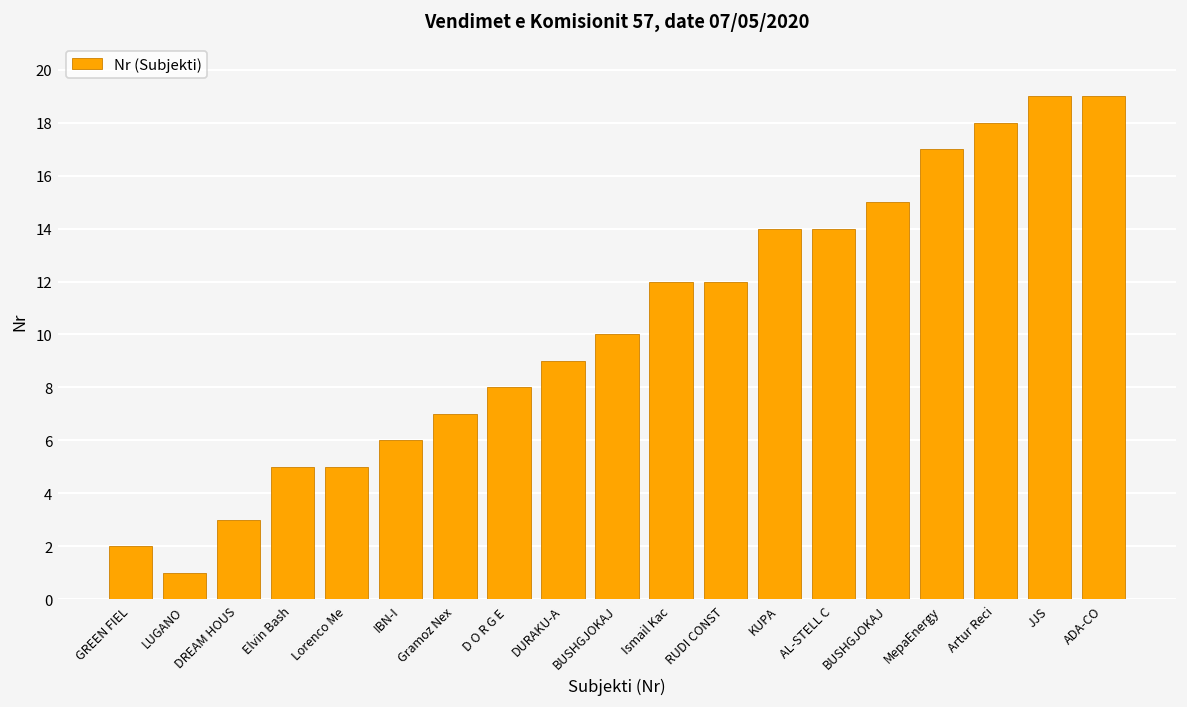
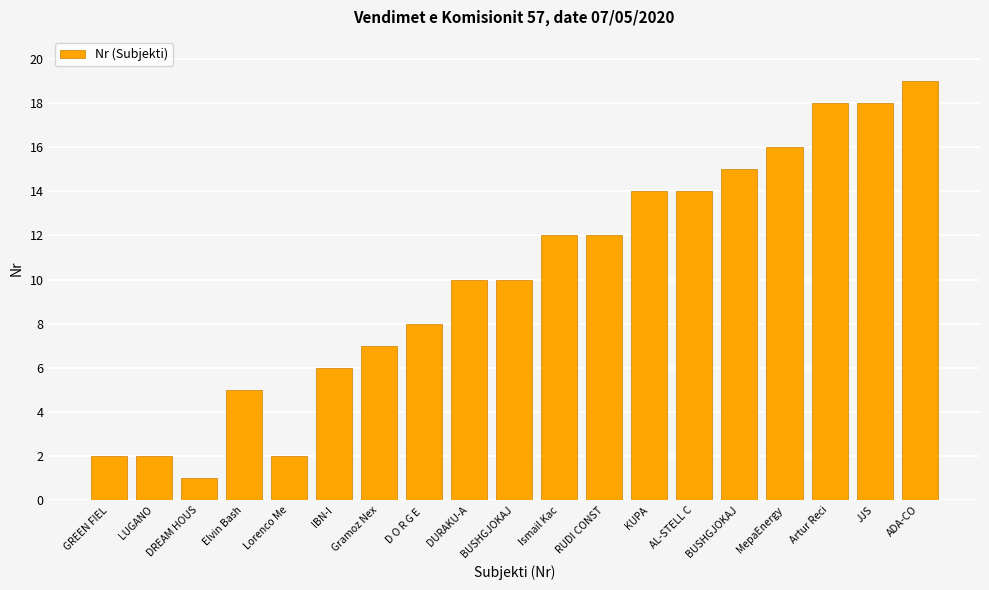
LUGANO: 1 -> 2
DREAM HOUS: 3 -> 1
Lorenco Me: 5 -> 2
DURAKU-A: 9 -> 10
MepaEnergy: 17 -> 16
JJS: 19 -> 18
